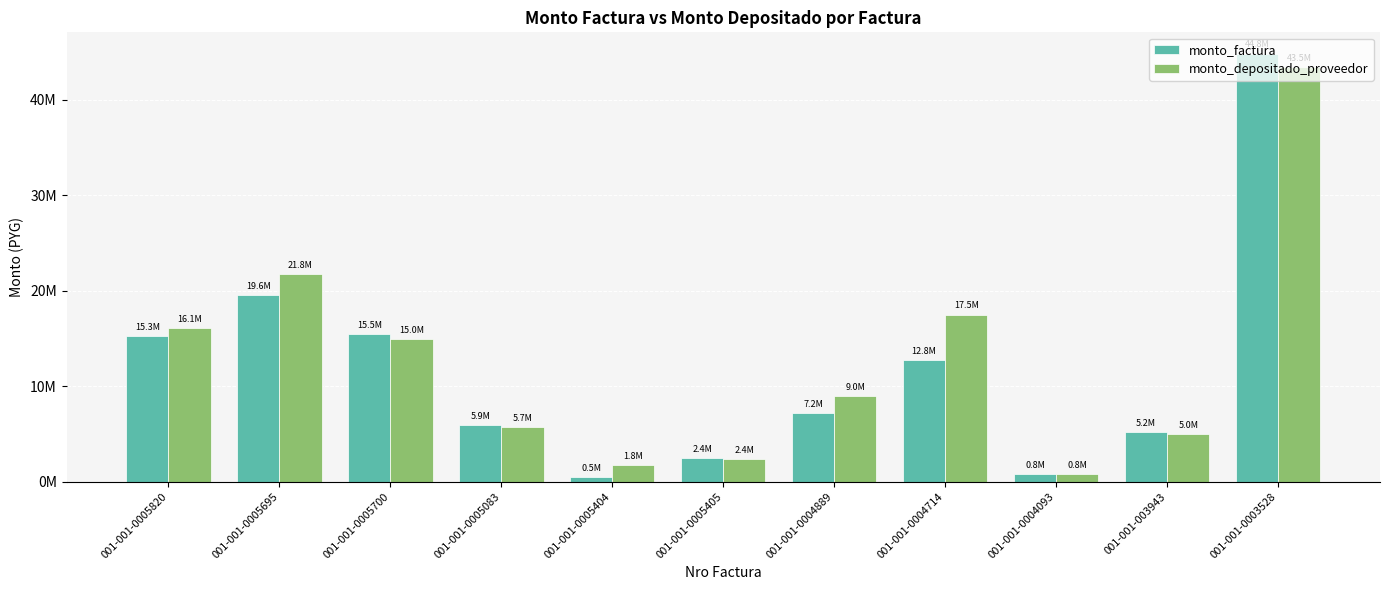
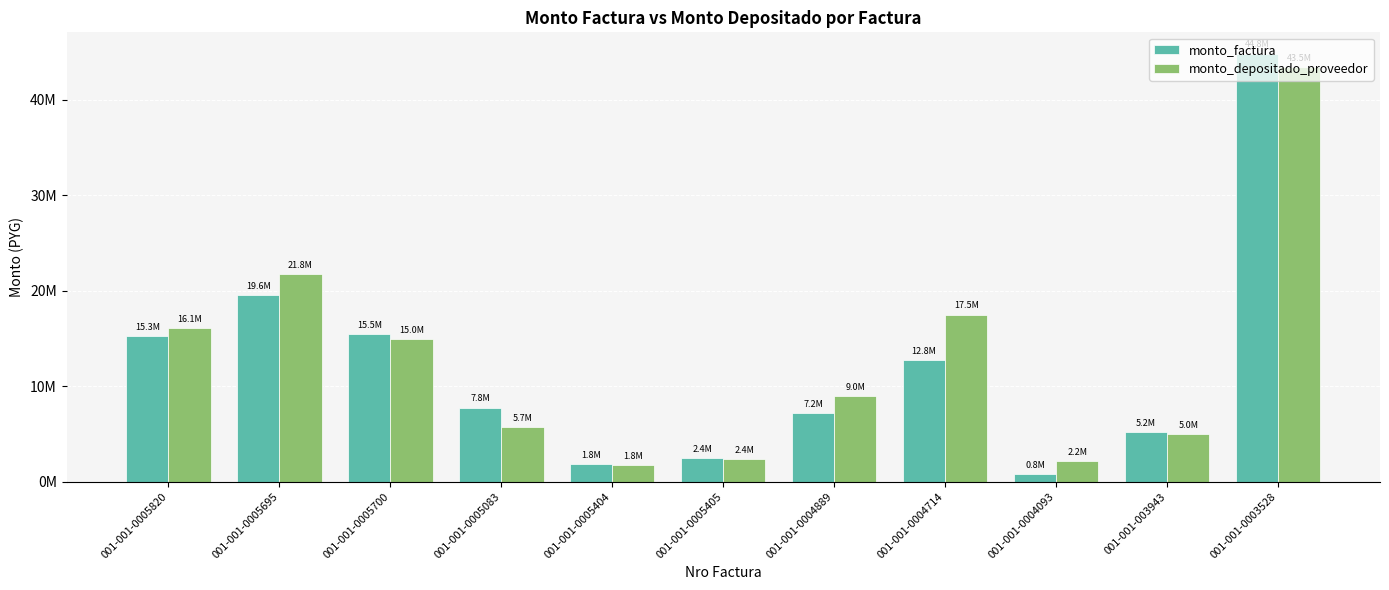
monto_factura, 001-001-0005083: 5.9M -> 7.8M
monto_factura, 001-001-0005404: 0.5M -> 1.8M
monto_depositado_proveedor, 001-001-0004093: 0.8M -> 2.2M
